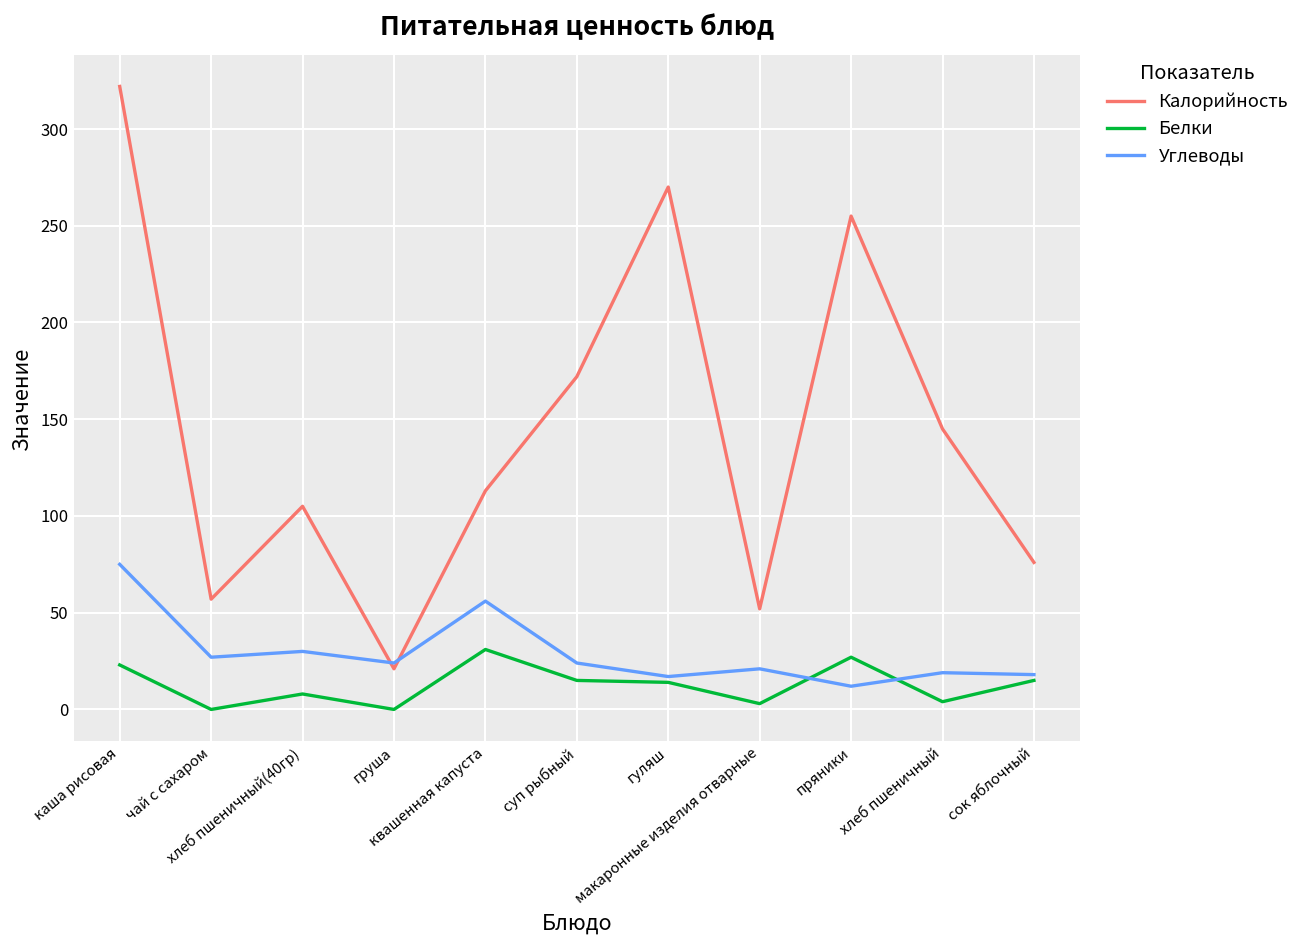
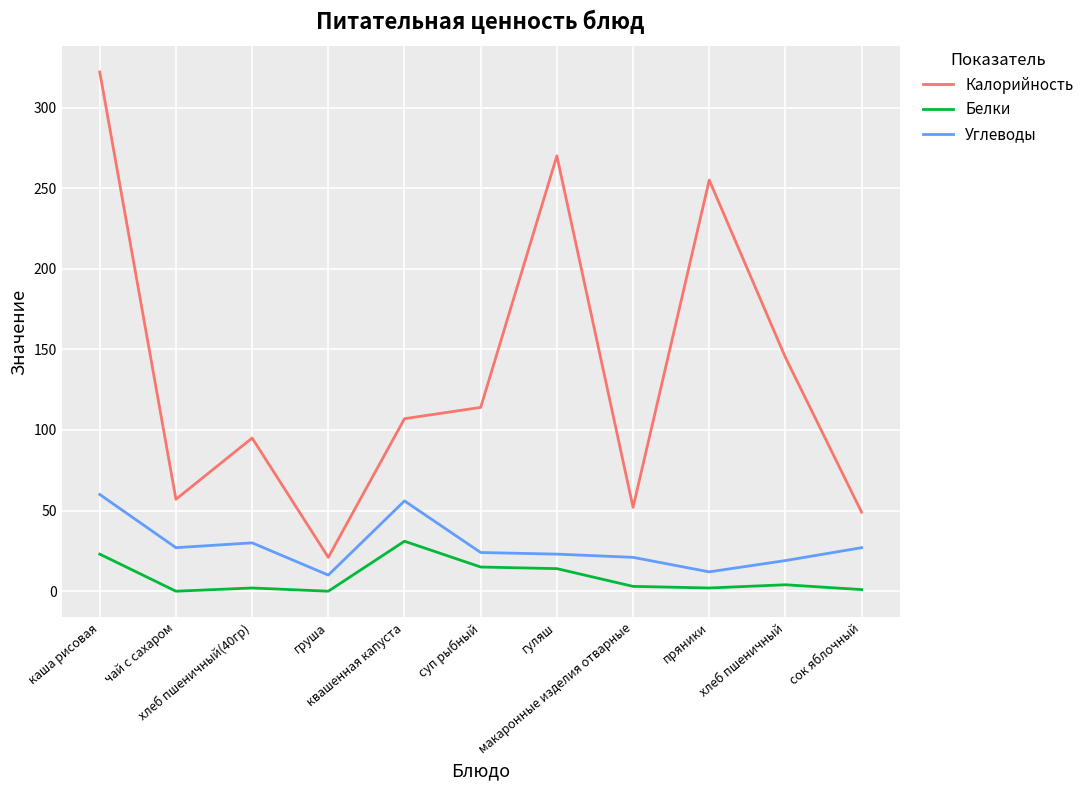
Углеводы, каша рисовая: 75 -> 60
Калорийность, хлеб пшеничный(40гр): 105 -> 95
Белки, хлеб пшеничный(40гр): 8 -> 2
Углеводы, груша: 24 -> 10
Калорийность, квашенная капуста: 113 -> 107
Калорийность, суп рыбный: 172 -> 114
Углеводы, гуляш: 17 -> 23
Белки, пряники: 27 -> 2
Калорийность, сок яблочный: 76 -> 49
Белки, сок яблочный: 15 -> 1
Углеводы, сок яблочный: 18 -> 27
